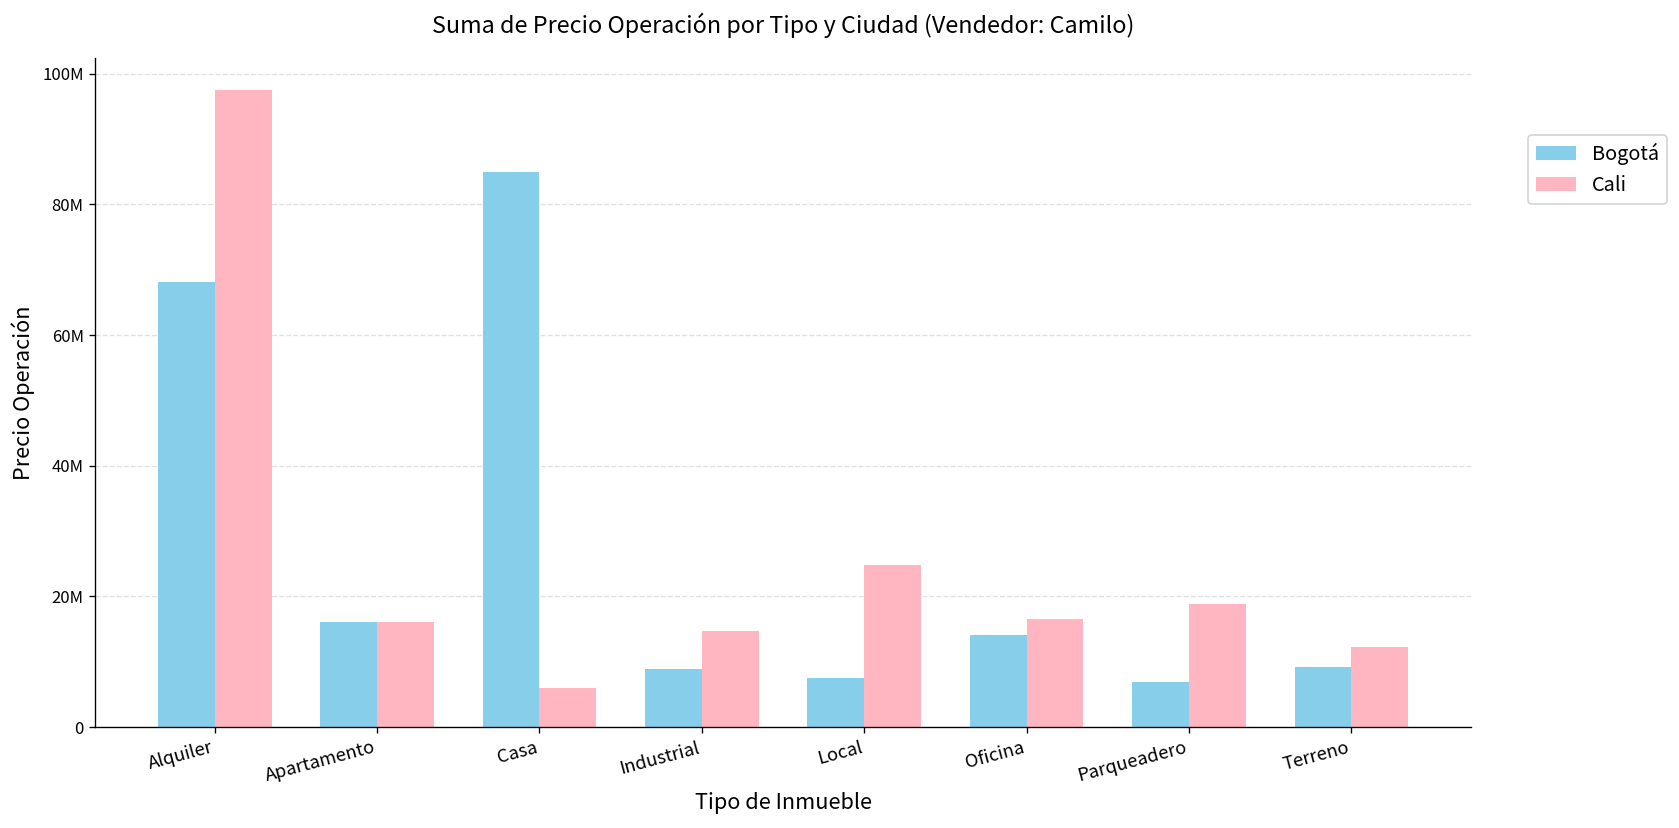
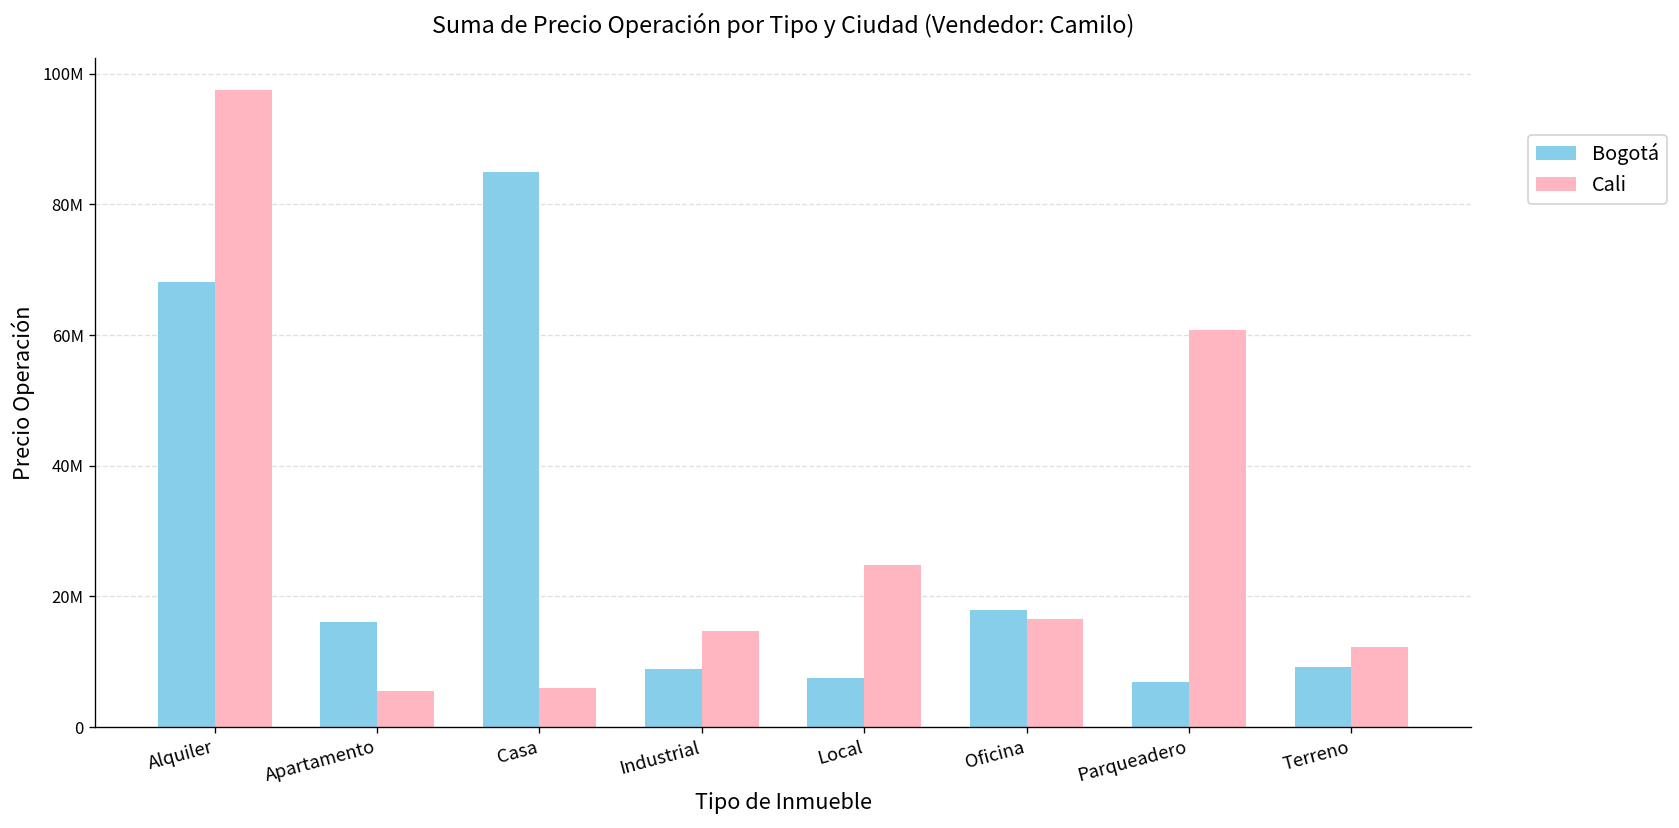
Cali, Apartamento: 16000000 -> 5000000
Bogotá, Oficina: 14000000 -> 18000000
Cali, Parqueadero: 19000000 -> 61000000
